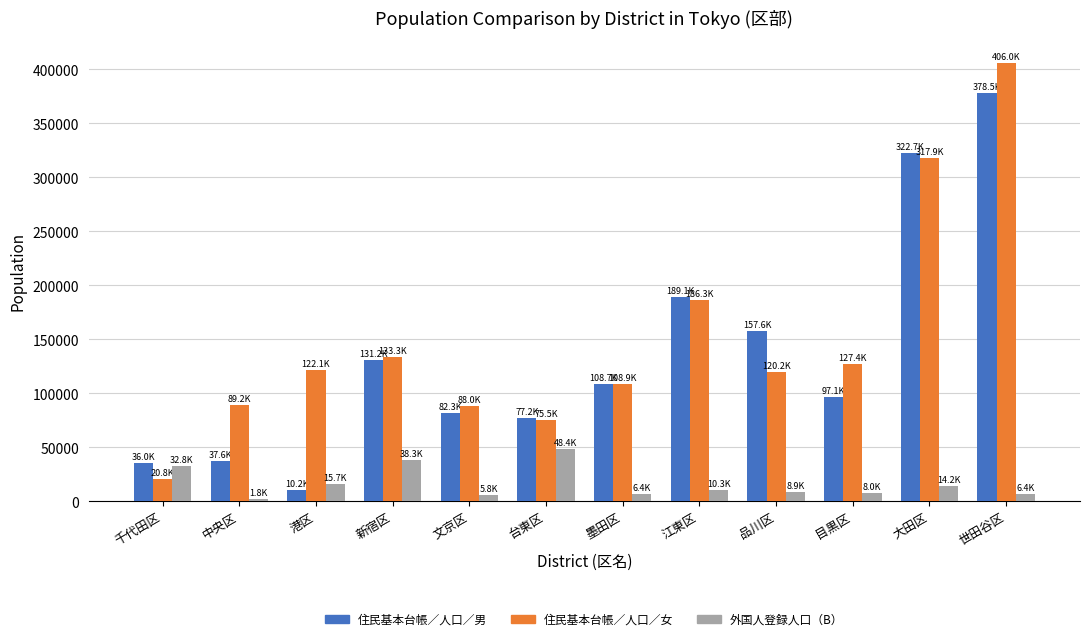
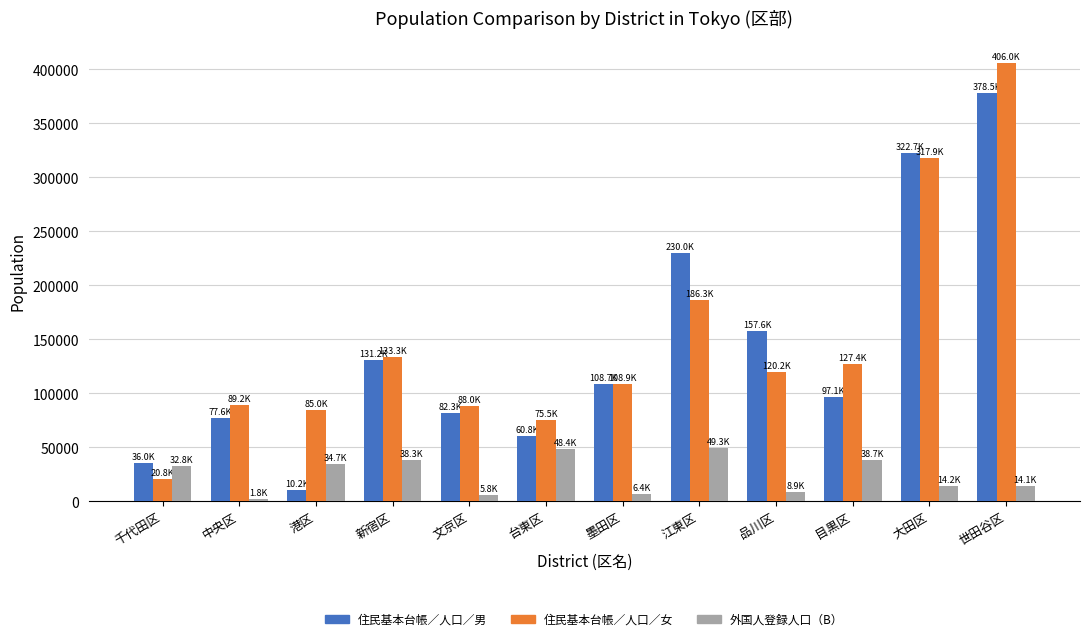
住民基本台帳／人口／男, 中央区: 37.6K -> 77.6K
住民基本台帳／人口／女, 港区: 122.1K -> 85.0K
外国人登録人口（B）, 港区: 15.7K -> 34.7K
住民基本台帳／人口／男, 台東区: 77.2K -> 60.8K
住民基本台帳／人口／男, 江東区: 189.1K -> 230.0K
外国人登録人口（B）, 江東区: 10.3K -> 49.3K
外国人登録人口（B）, 目黒区: 8.0K -> 38.7K
外国人登録人口（B）, 世田谷区: 6.4K -> 14.1K
